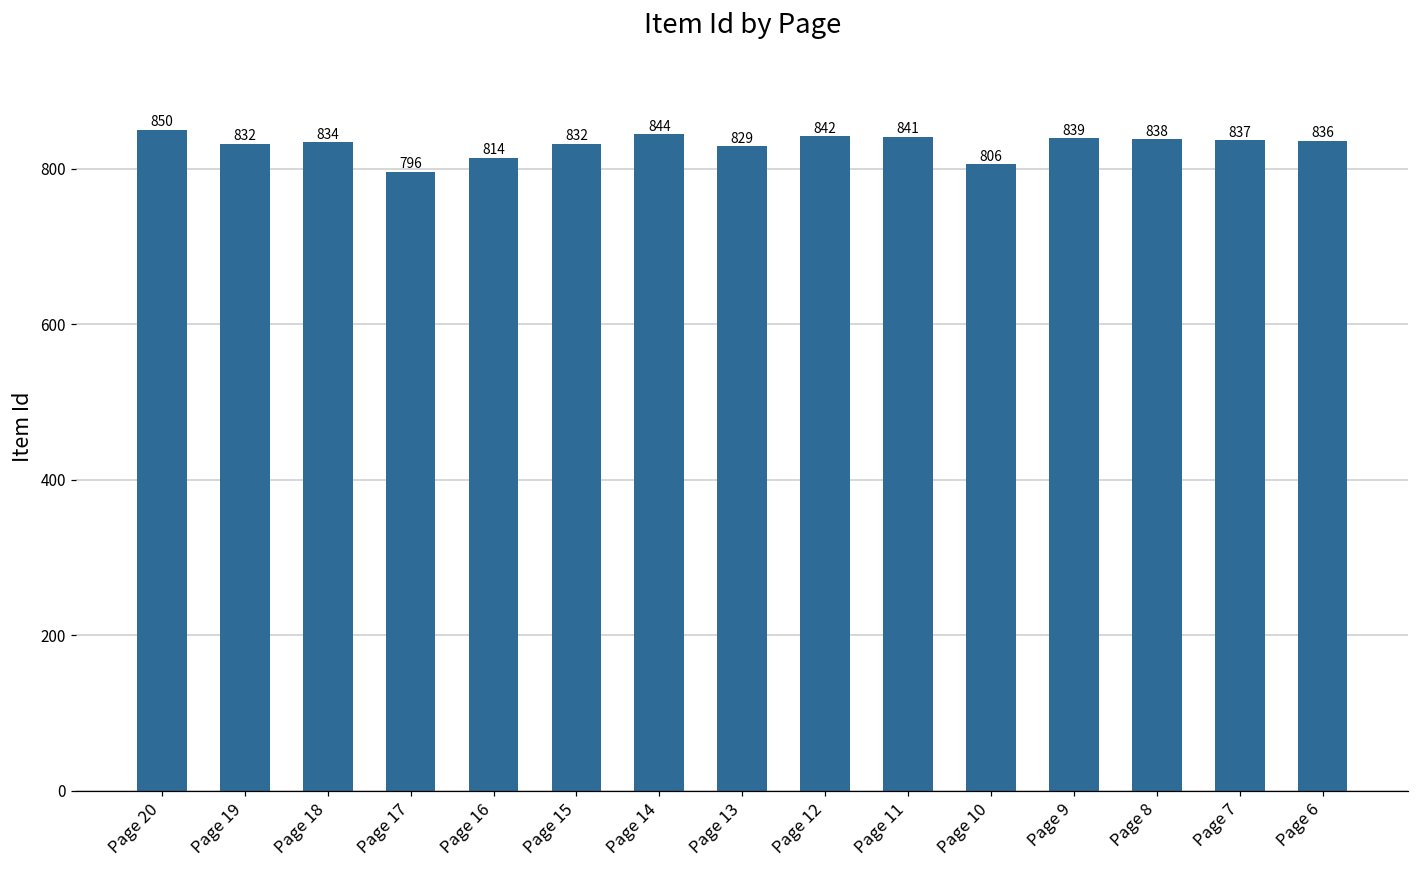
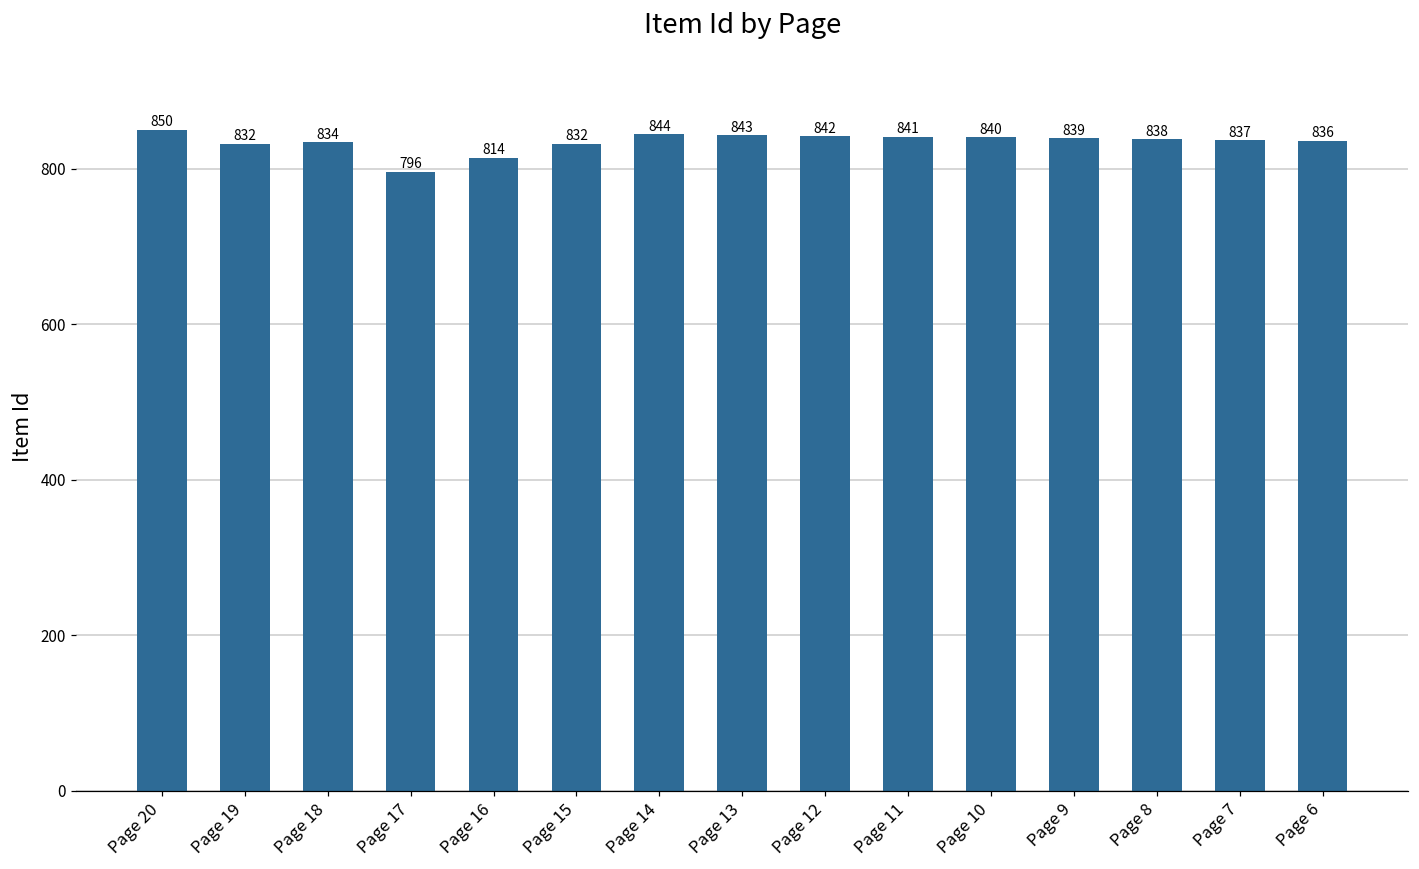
Page 13: 829 -> 843
Page 10: 806 -> 840
